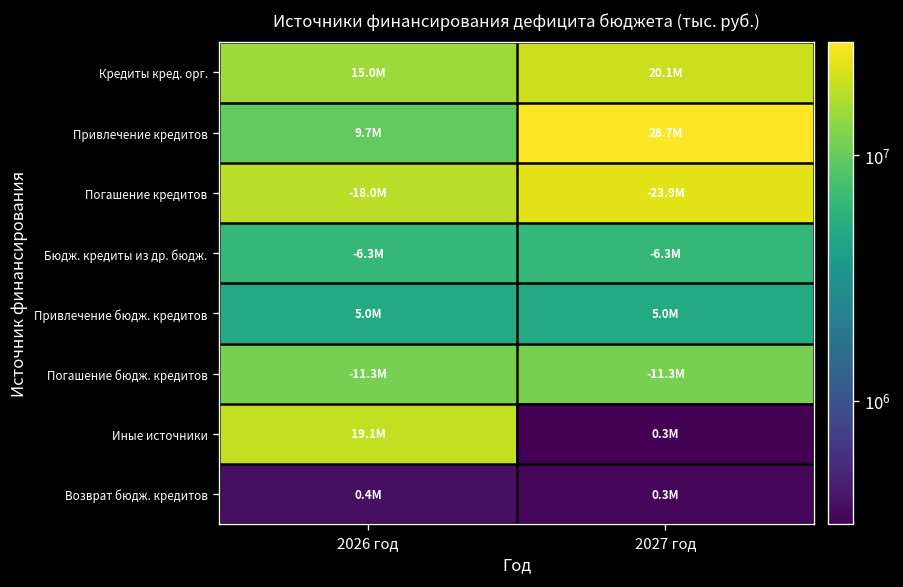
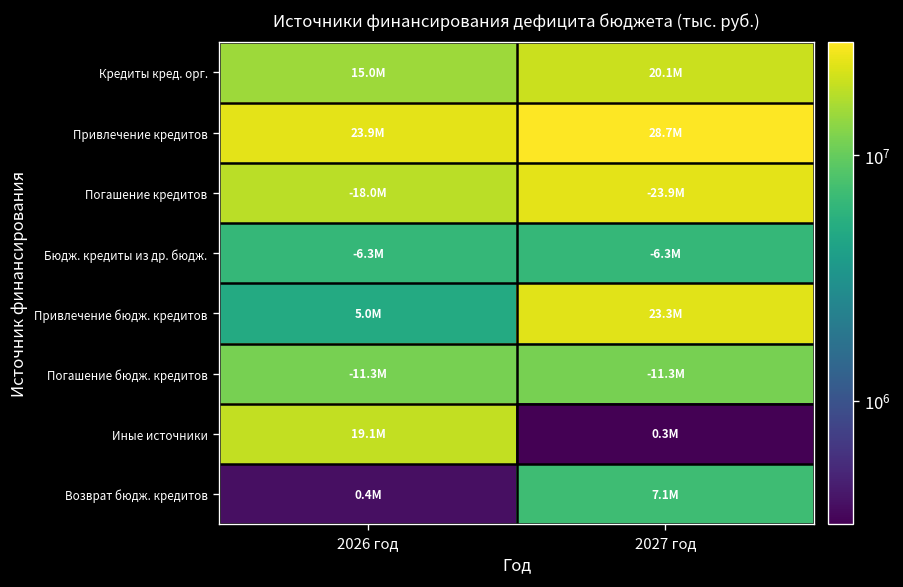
Привлечение кредитов, 2026 год: 9.7M -> 23.9M
Привлечение бюдж. кредитов, 2027 год: 5.0M -> 23.3M
Возврат бюдж. кредитов, 2027 год: 0.3M -> 7.1M
